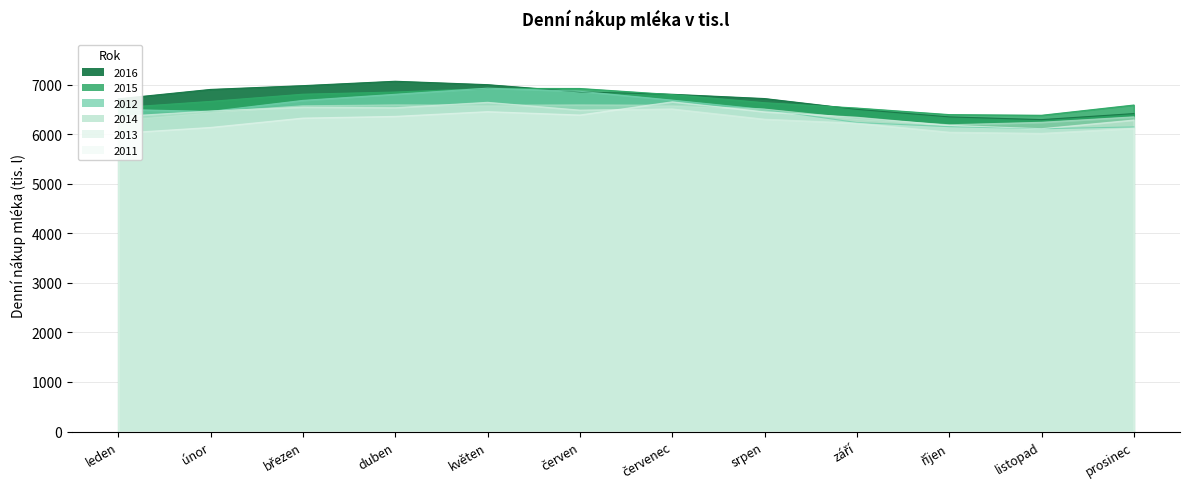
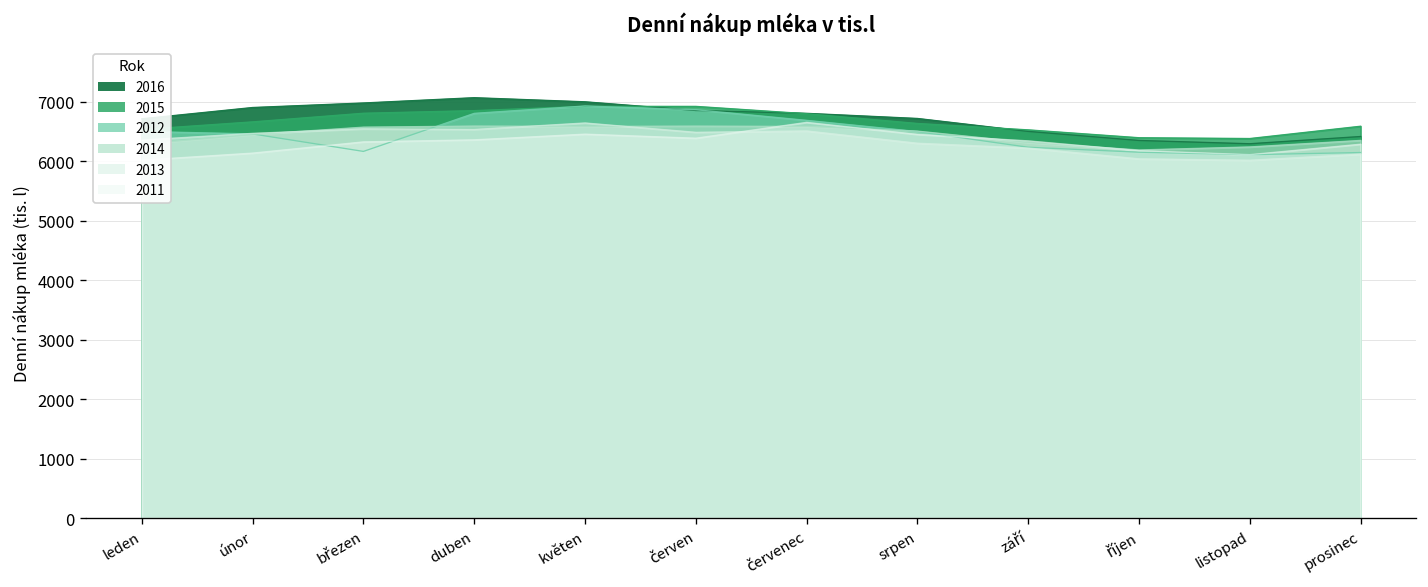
2012, březen: 6700 -> 6200
